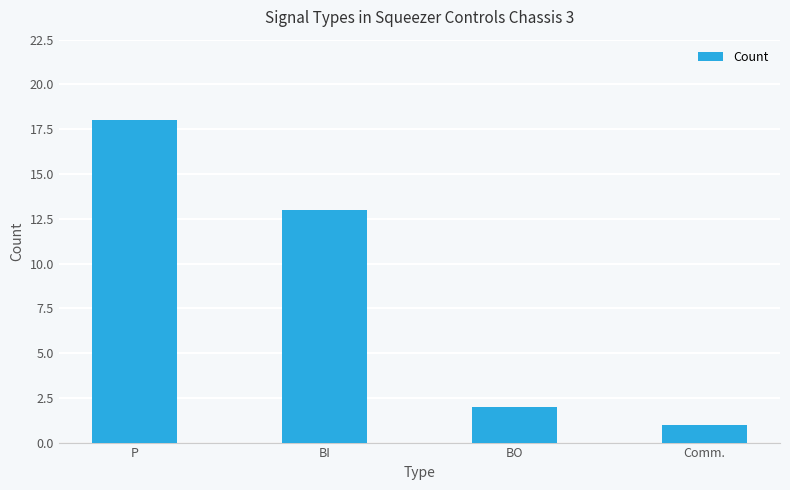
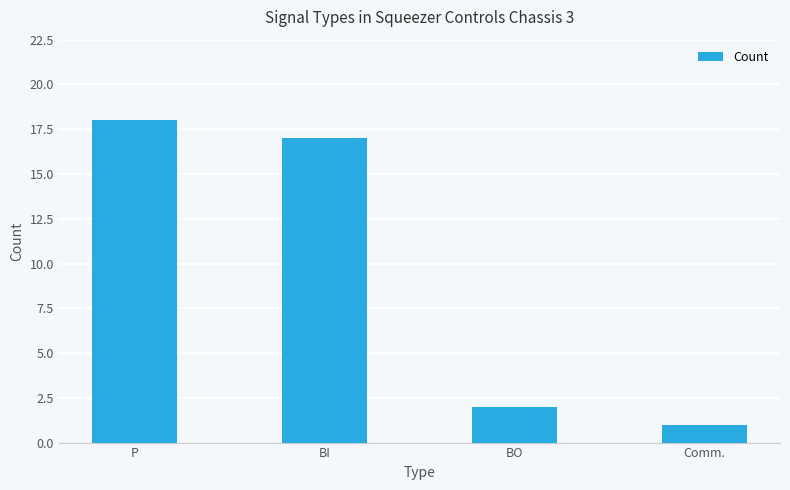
BI: 13 -> 17
